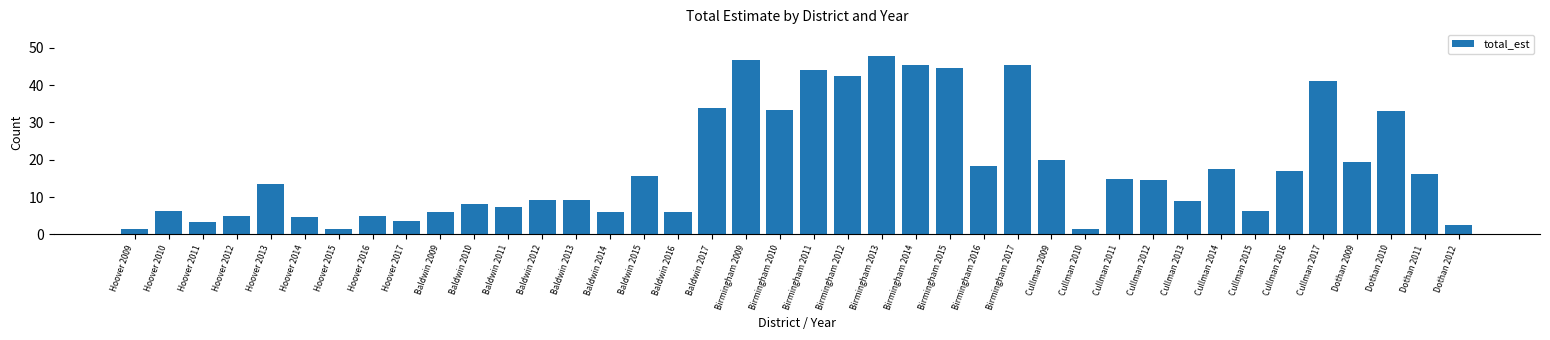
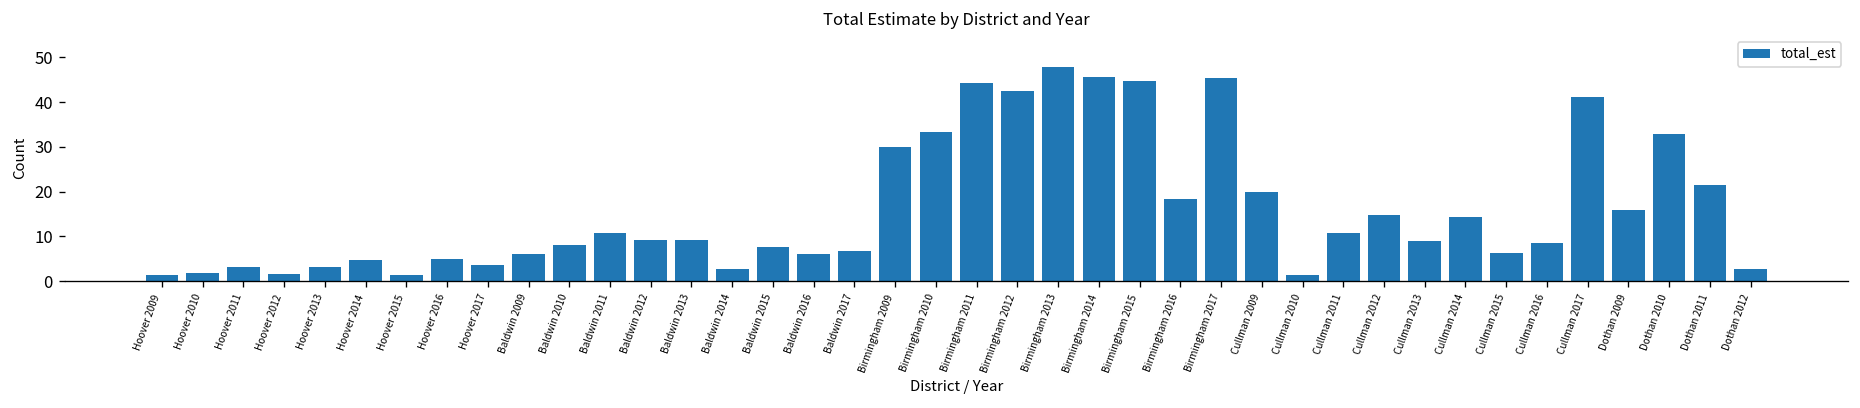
Hoover 2010: 6 -> 2
Hoover 2012: 5 -> 2
Hoover 2013: 14 -> 3
Baldwin 2011: 7 -> 11
Baldwin 2014: 6 -> 3
Baldwin 2015: 16 -> 8
Baldwin 2017: 34 -> 7
Birmingham 2009: 47 -> 30
Cullman 2011: 15 -> 11
Cullman 2014: 17 -> 14
Cullman 2016: 17 -> 9
Dothan 2009: 19 -> 16
Dothan 2011: 16 -> 22
